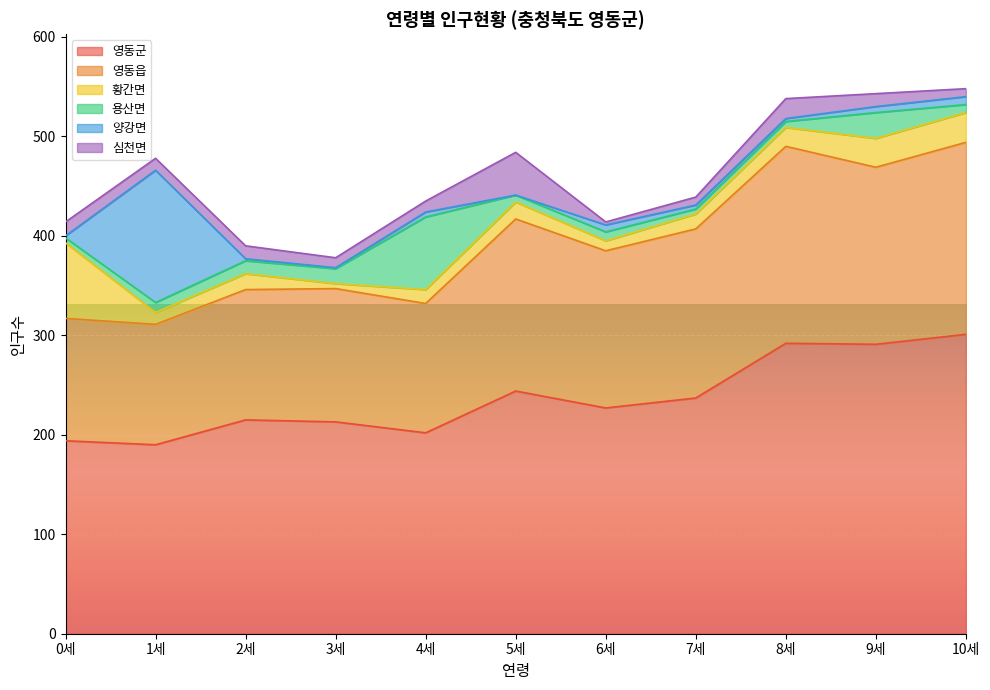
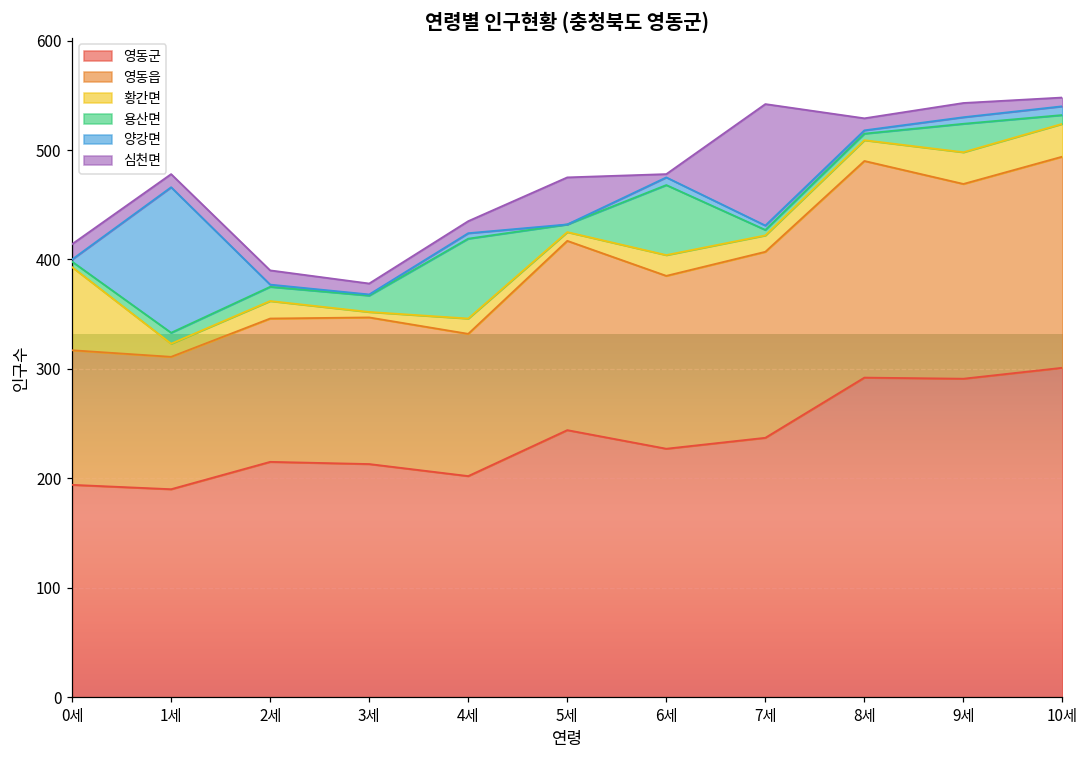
황간면, 5세: 20 -> 10
황간면, 6세: 10 -> 20
용산면, 6세: 10 -> 60
심천면, 7세: 10 -> 110
심천면, 8세: 20 -> 10
